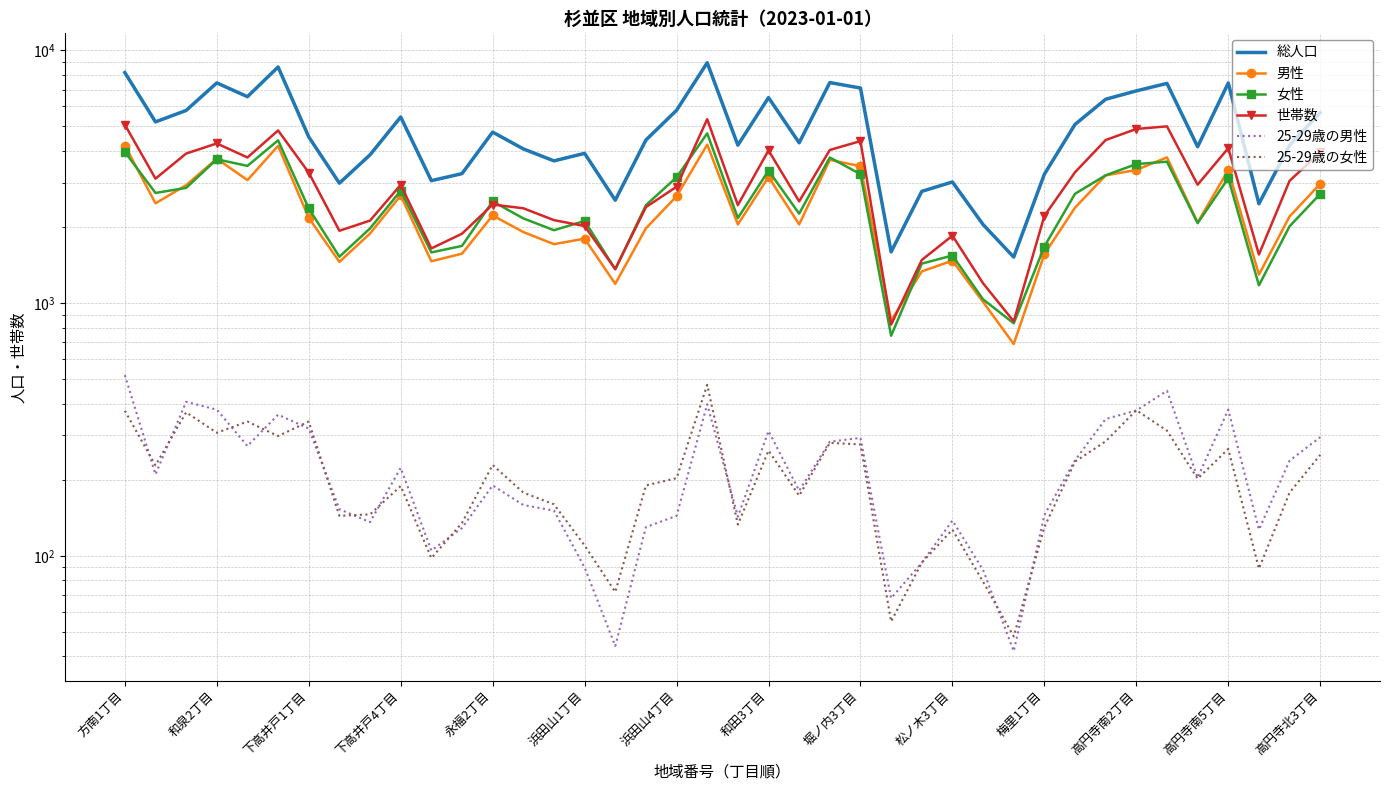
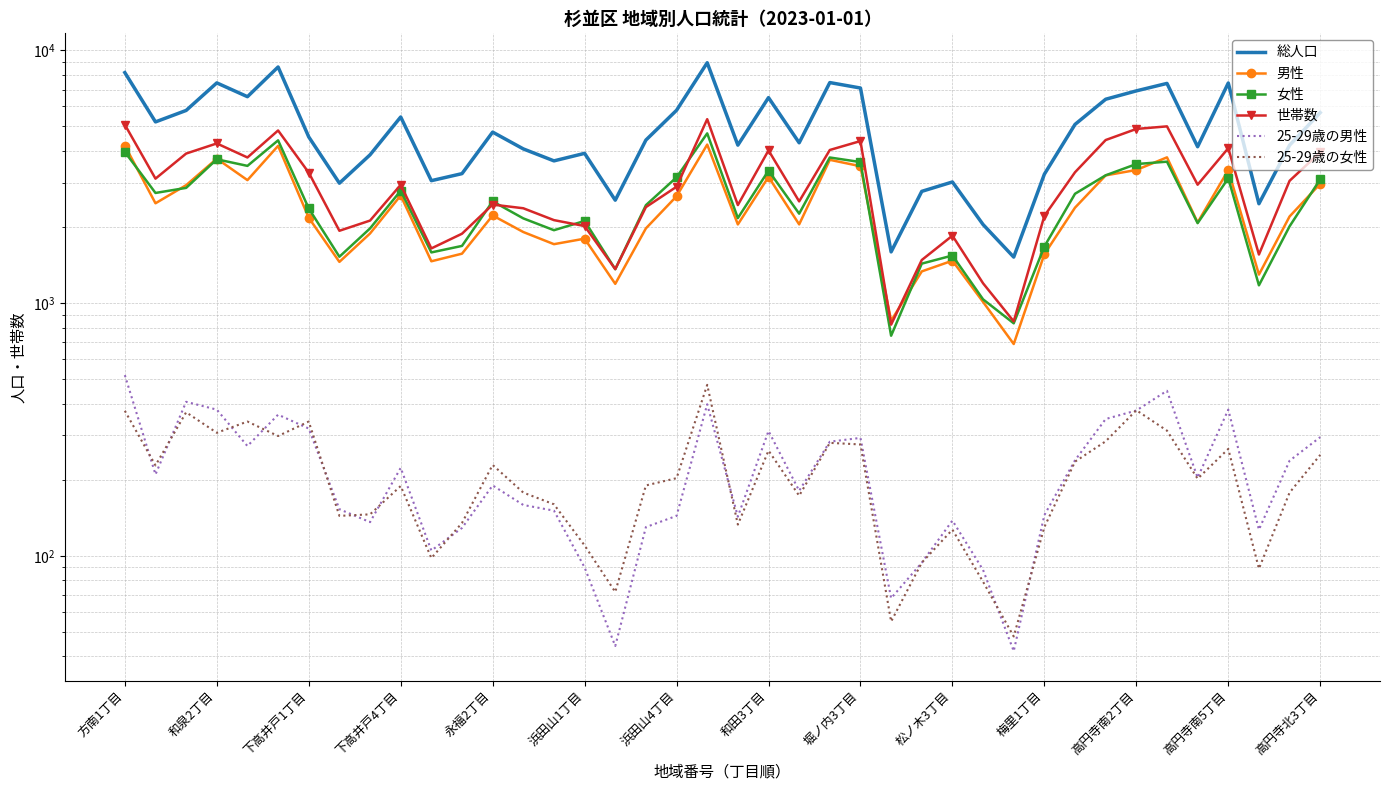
女性, 堀ノ内3丁目: 3200 -> 3600
女性, 高円寺北3丁目: 2700 -> 3100
